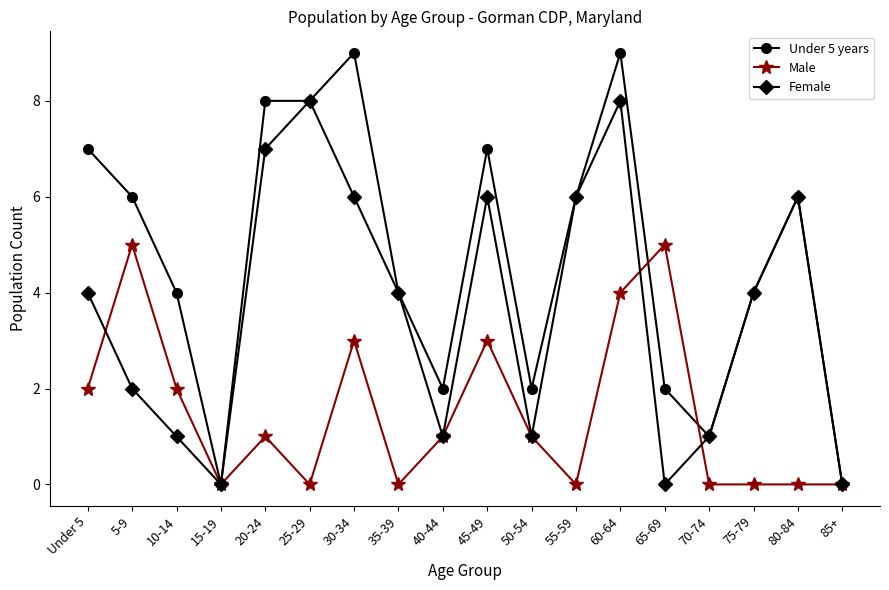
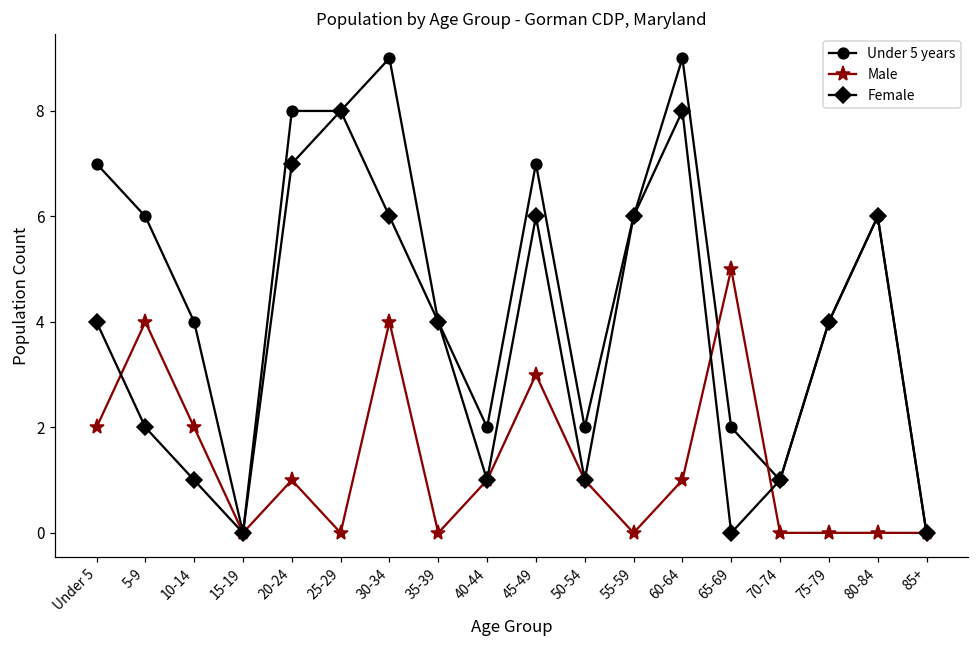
Male, 5-9: 5 -> 4
Male, 30-34: 3 -> 4
Male, 60-64: 4 -> 1
